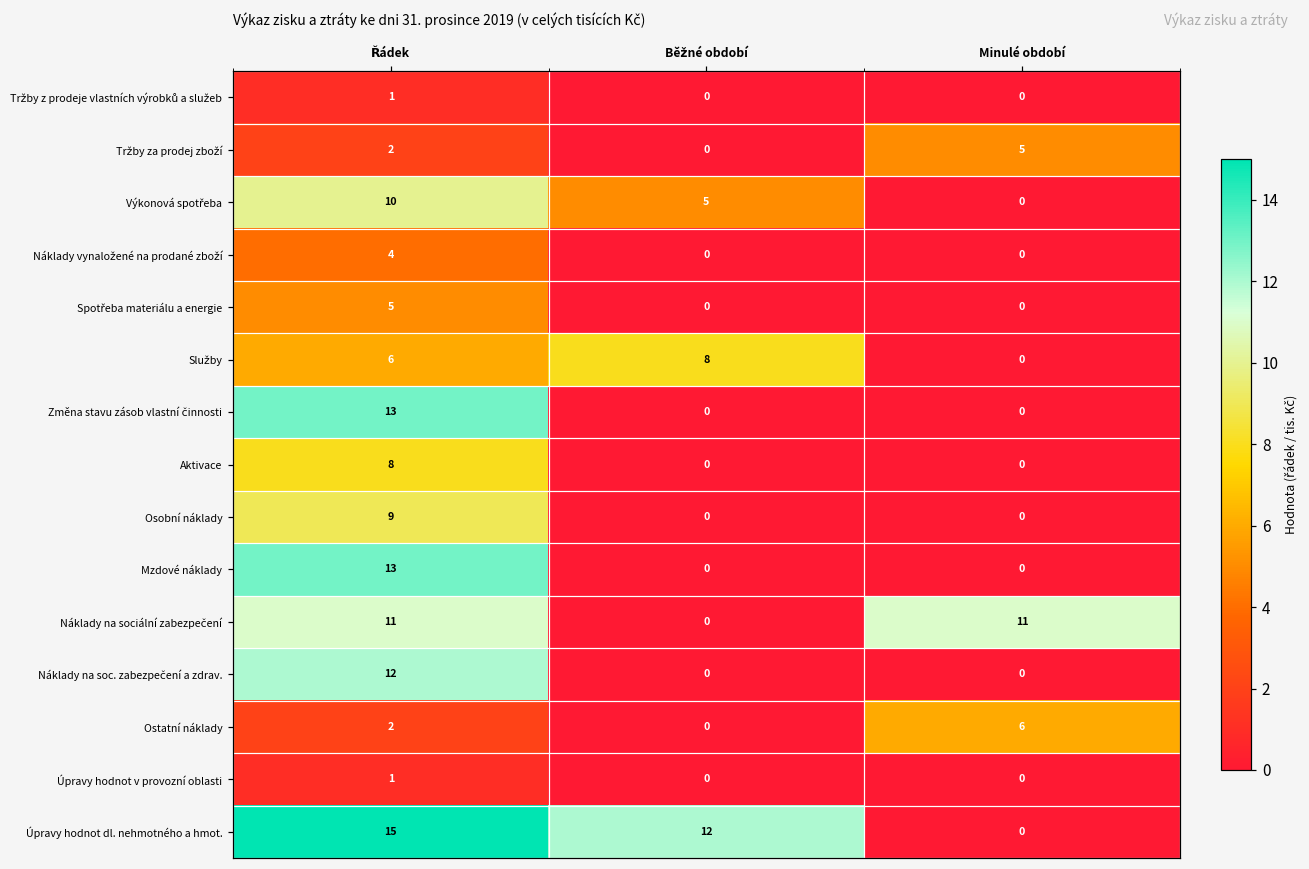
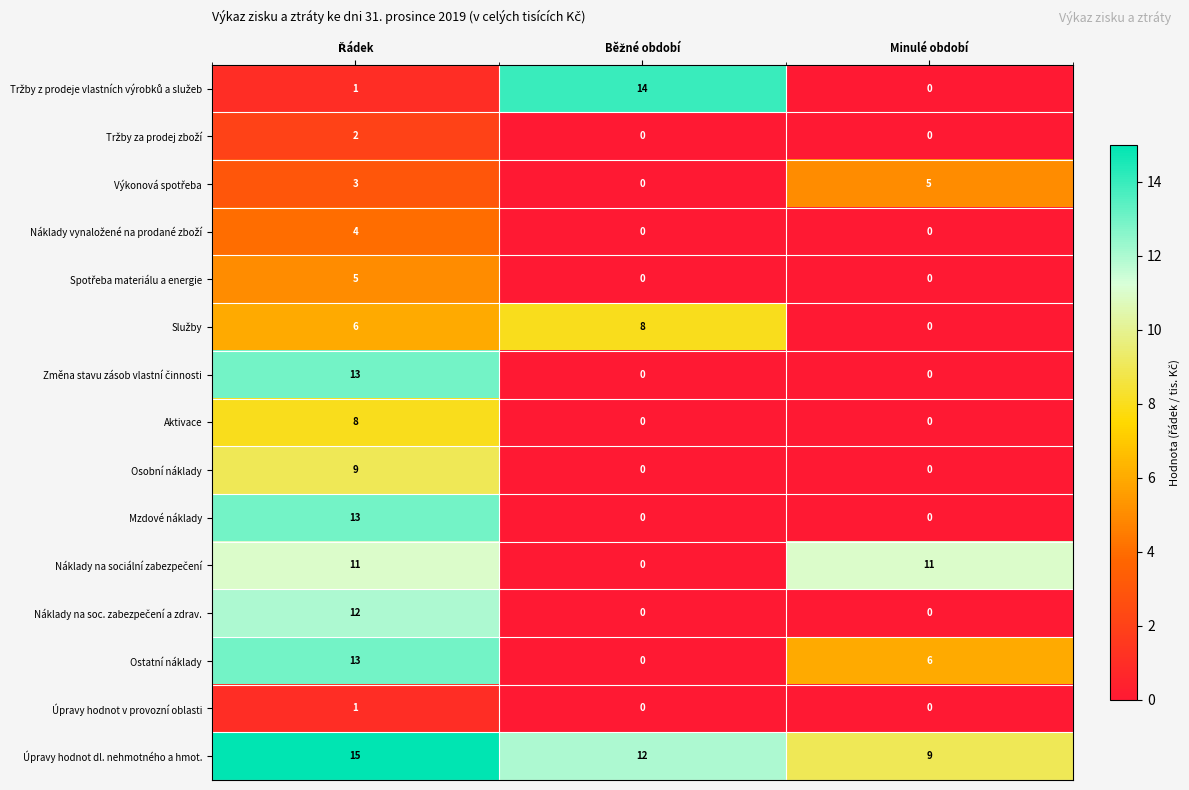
Tržby z prodeje vlastních výrobků a služeb, Běžné období: 0 -> 14
Tržby za prodej zboží, Minulé období: 5 -> 0
Výkonová spotřeba, Řádek: 10 -> 3
Výkonová spotřeba, Běžné období: 5 -> 0
Výkonová spotřeba, Minulé období: 0 -> 5
Ostatní náklady, Řádek: 2 -> 13
Úpravy hodnot dl. nehmotného a hmot., Minulé období: 0 -> 9
